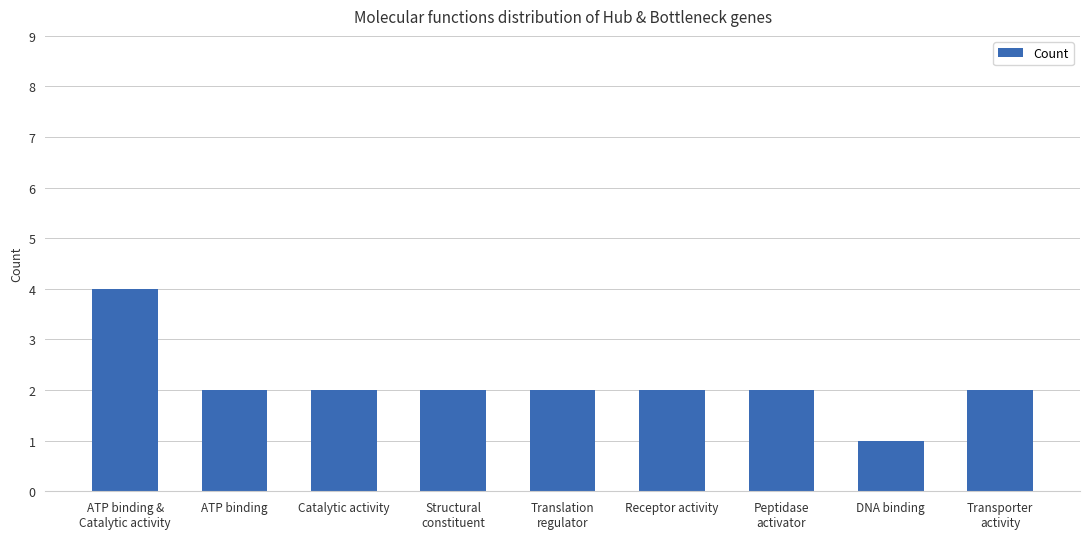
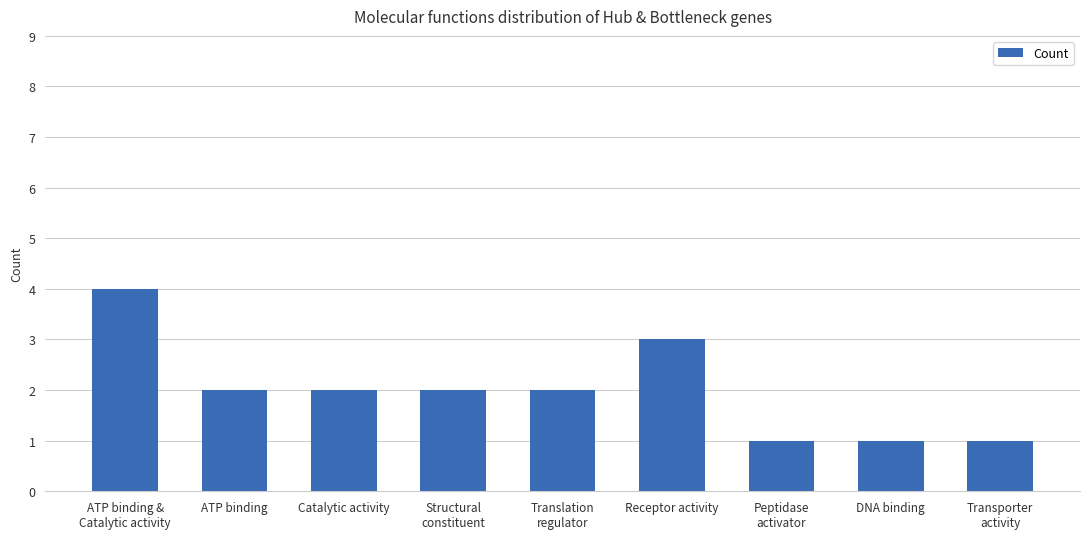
Receptor activity: 2 -> 3
Peptidase activator: 2 -> 1
Transporter activity: 2 -> 1
